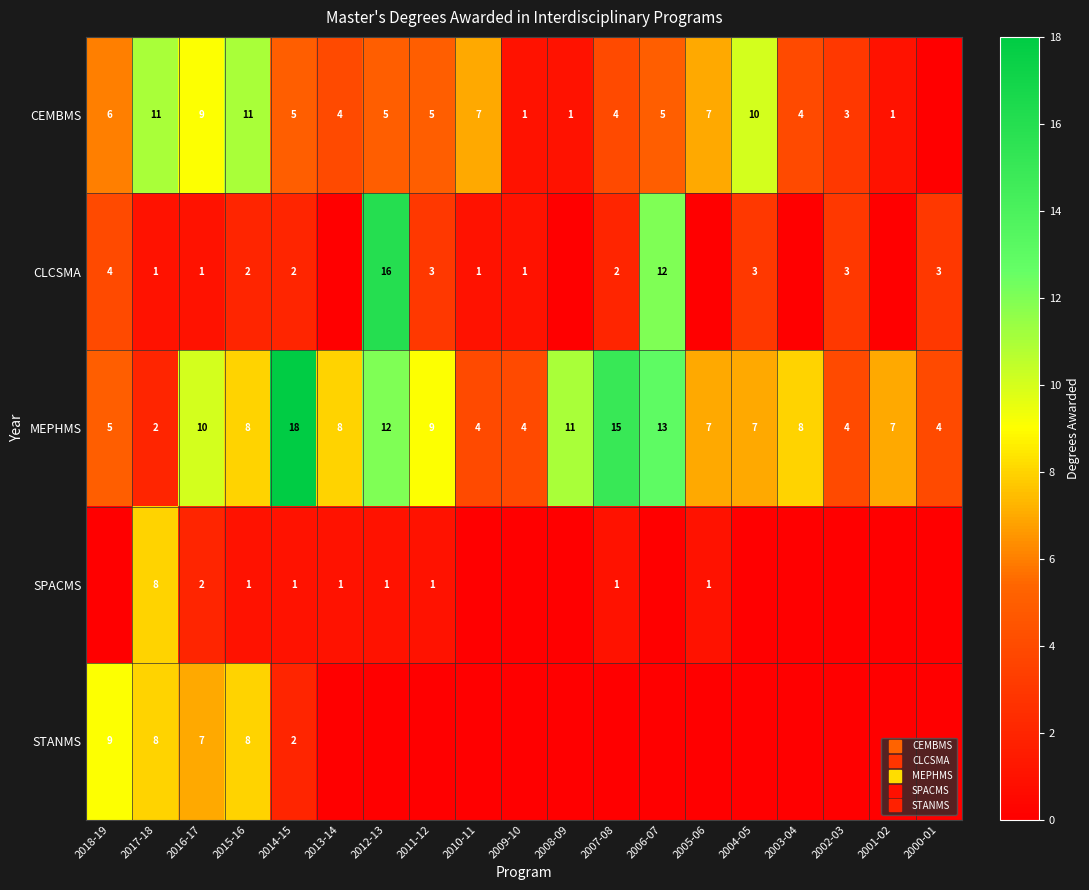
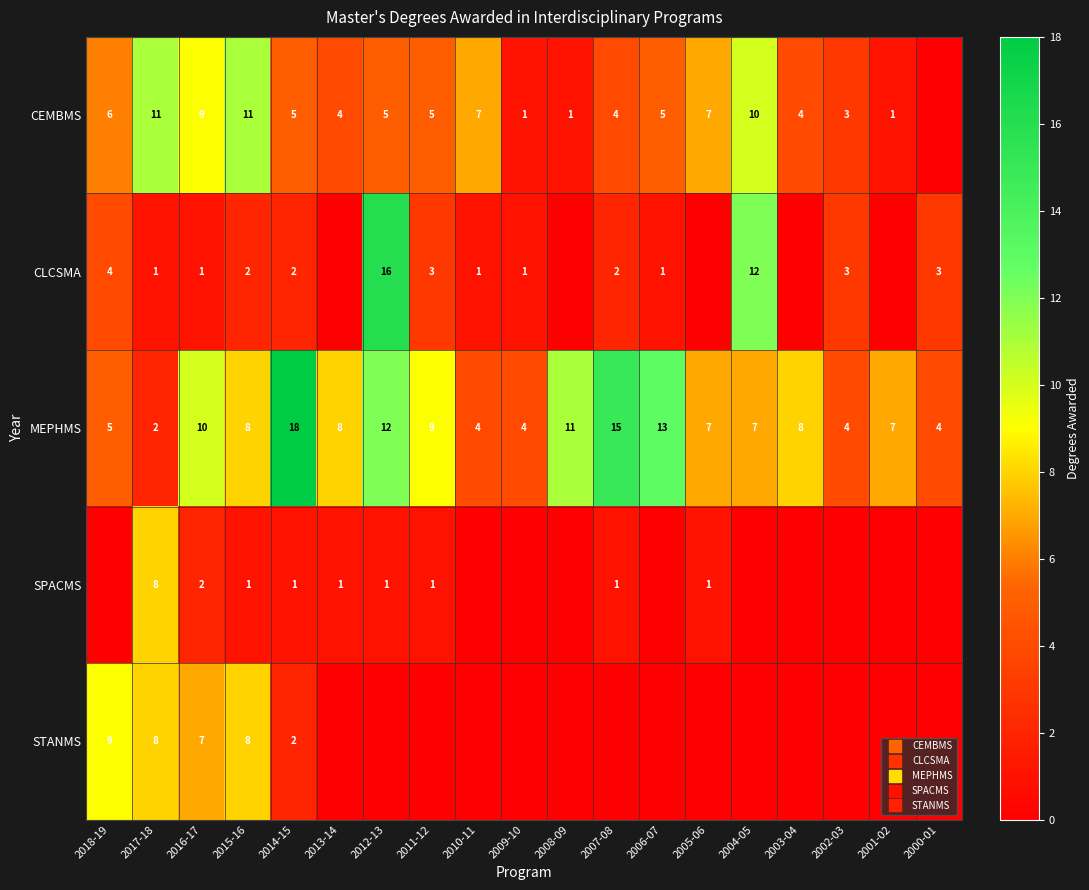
CLCSMA, 2006-07: 12 -> 1
CLCSMA, 2004-05: 3 -> 12
